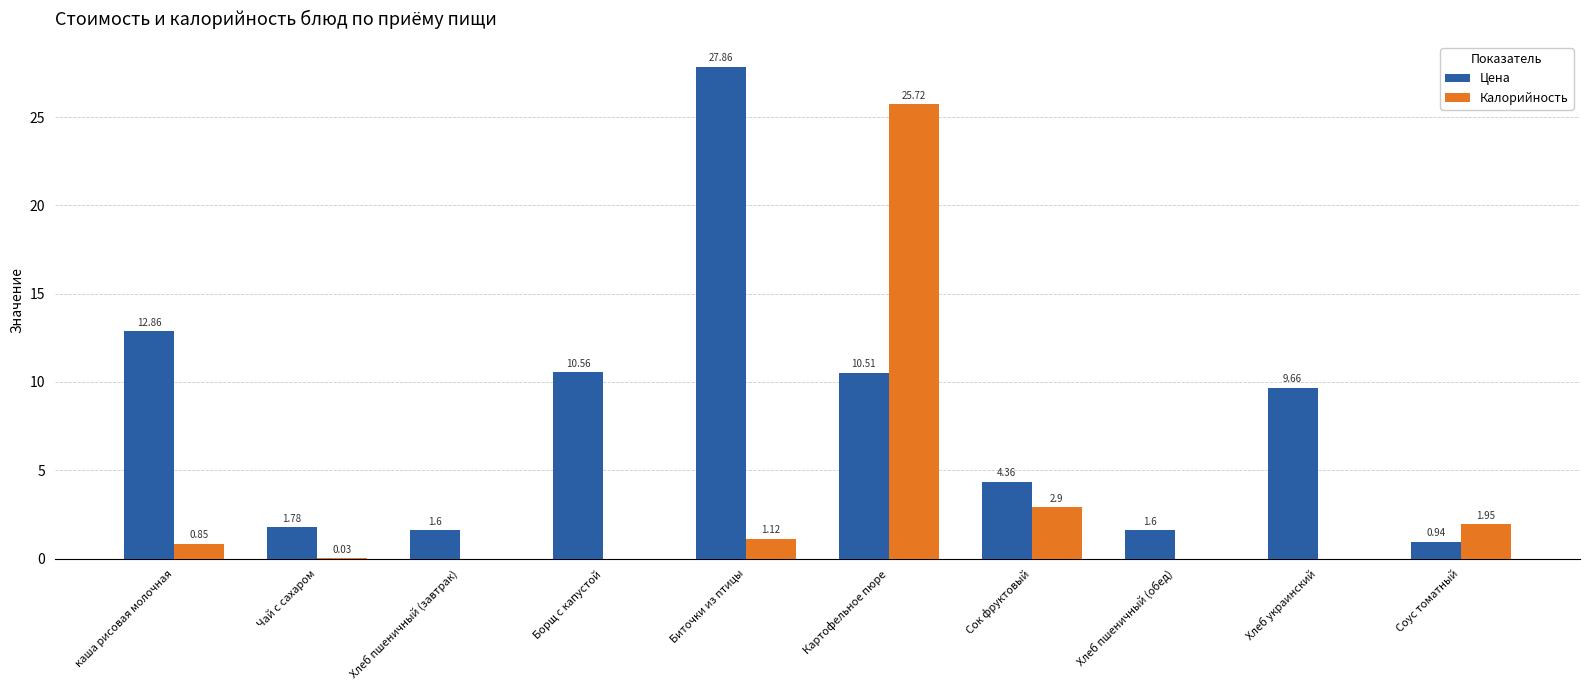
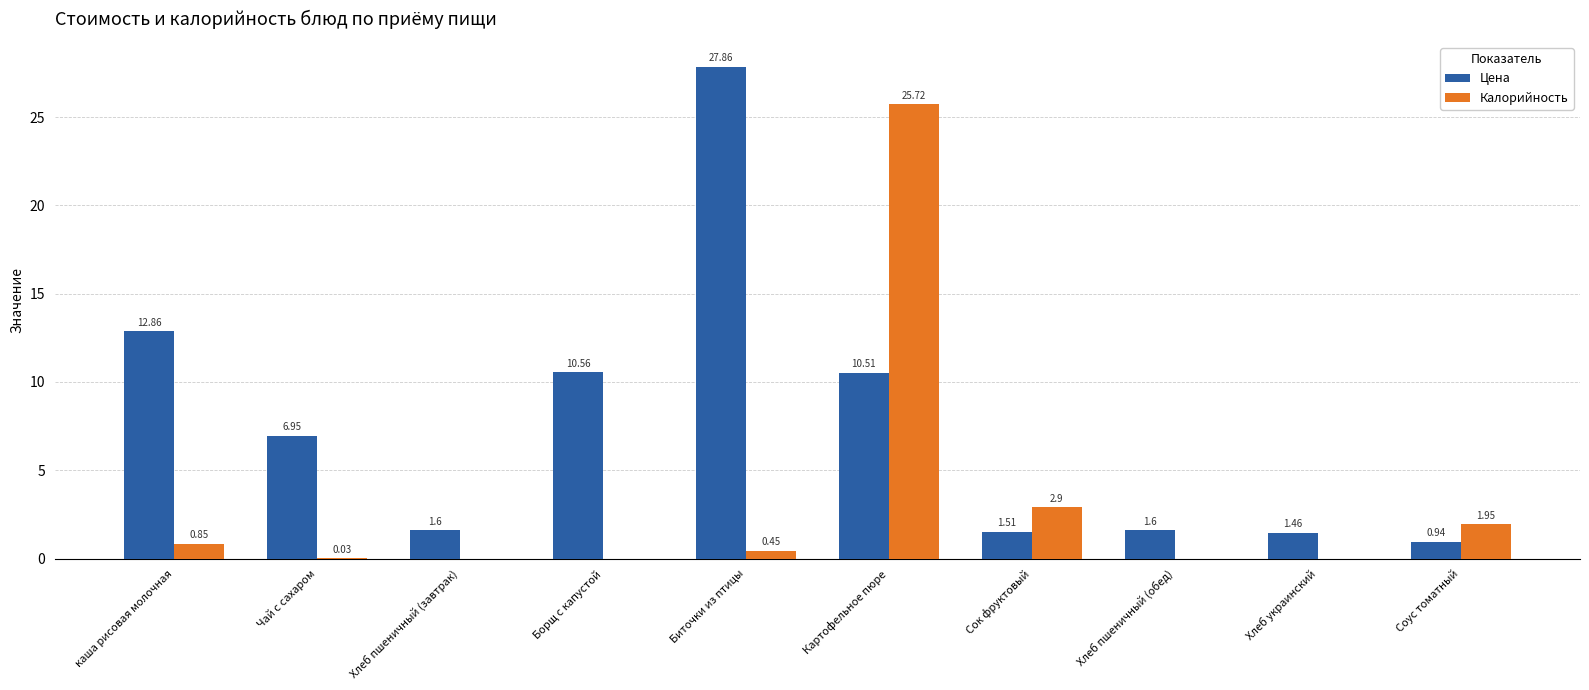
Цена, Чай с сахаром: 1.78 -> 6.95
Калорийность, Биточки из птицы: 1.12 -> 0.45
Цена, Сок фруктовый: 4.36 -> 1.51
Цена, Хлеб украинский: 9.66 -> 1.46
